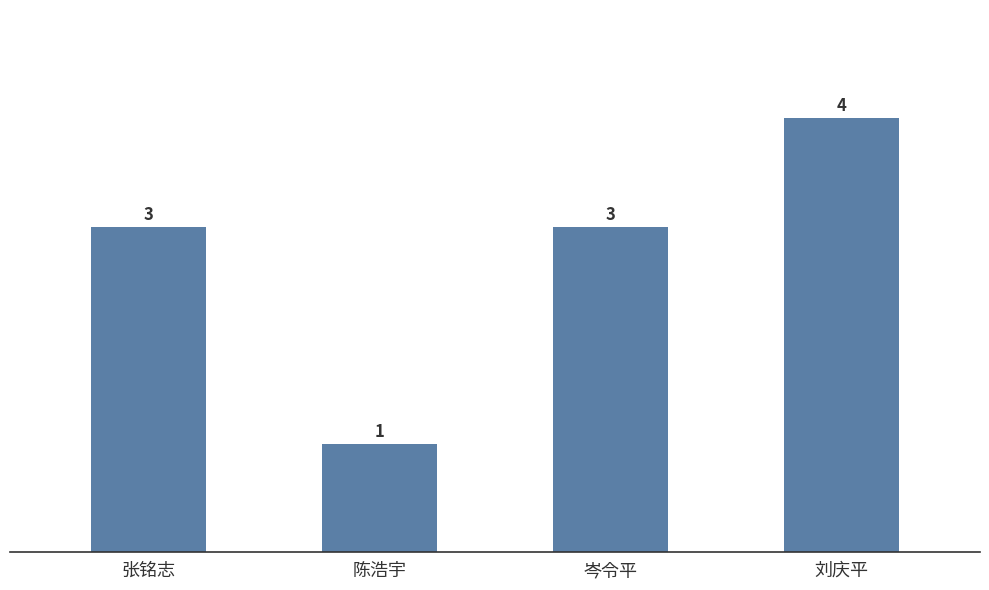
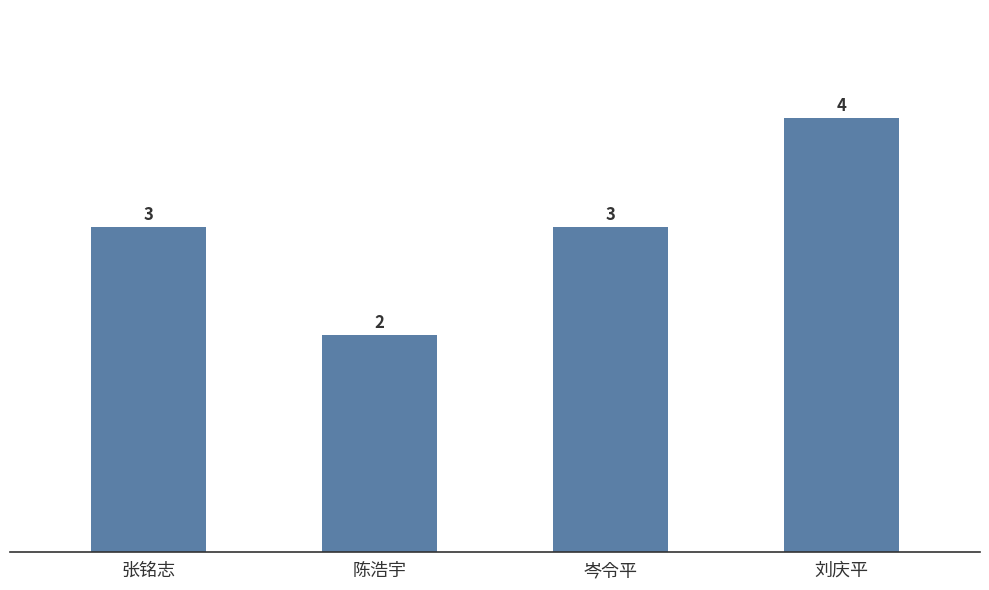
陈浩宇: 1 -> 2
